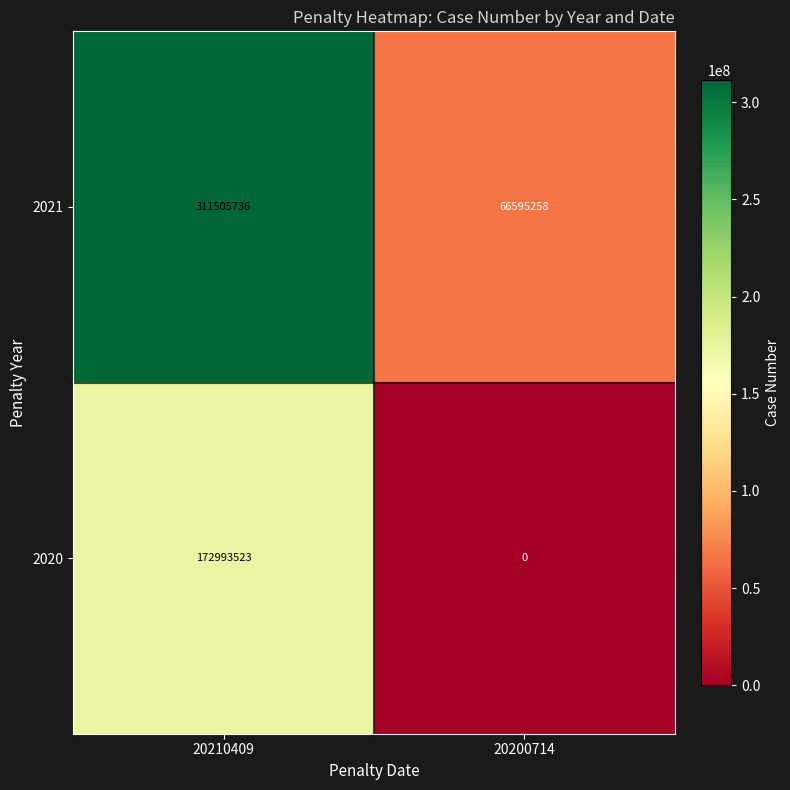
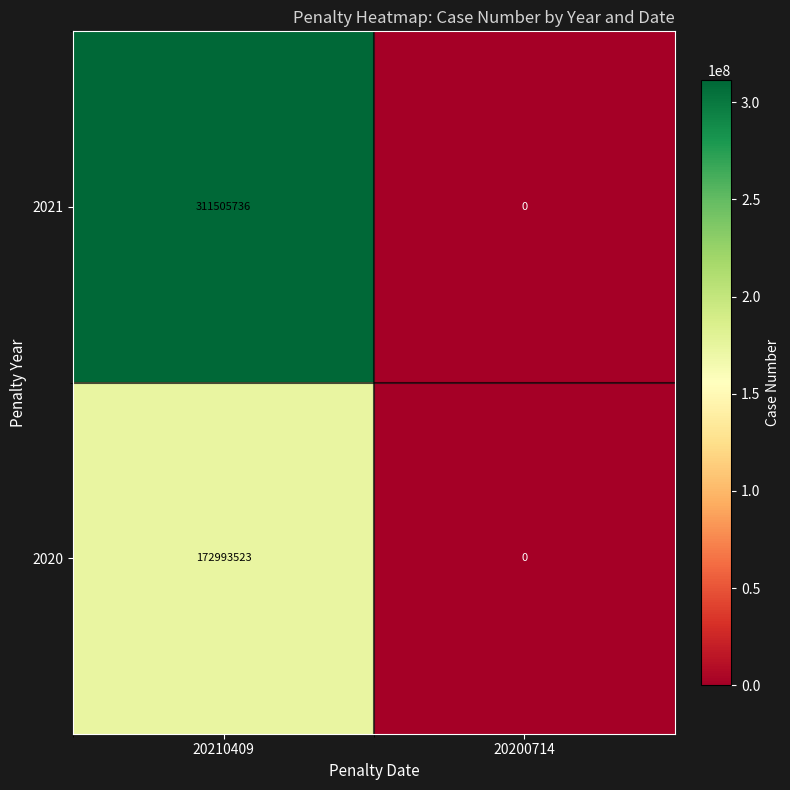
2021, 20200714: 66595258 -> 0
